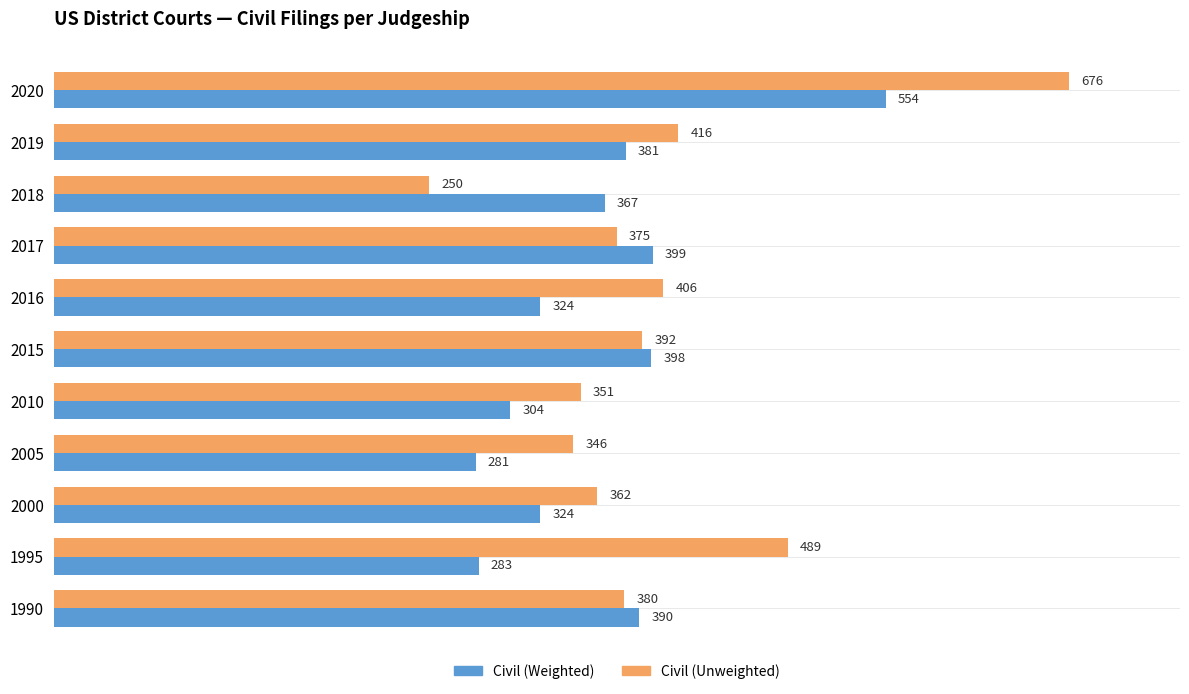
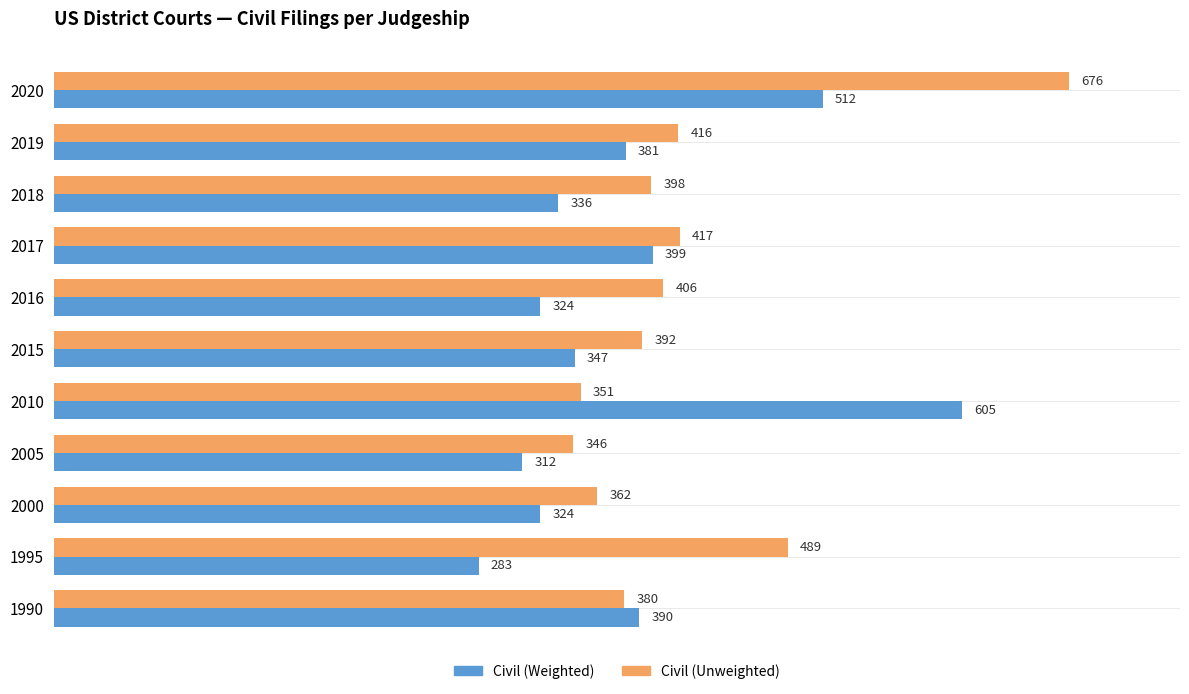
Civil (Weighted), 2020: 554 -> 512
Civil (Unweighted), 2018: 250 -> 398
Civil (Weighted), 2018: 367 -> 336
Civil (Unweighted), 2017: 375 -> 417
Civil (Weighted), 2015: 398 -> 347
Civil (Weighted), 2010: 304 -> 605
Civil (Weighted), 2005: 281 -> 312
